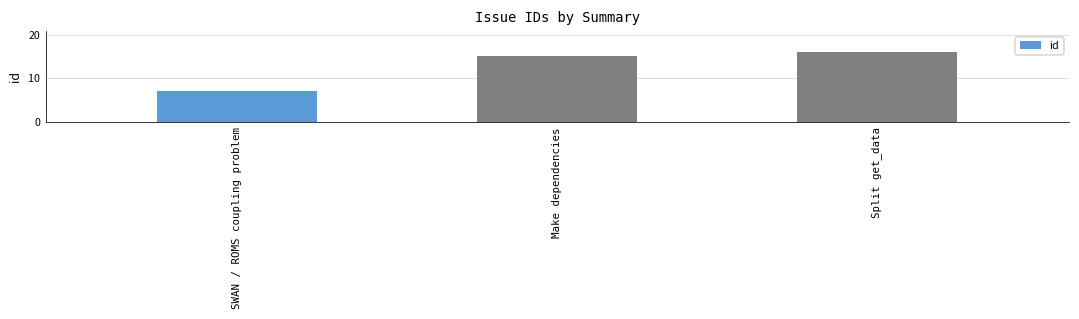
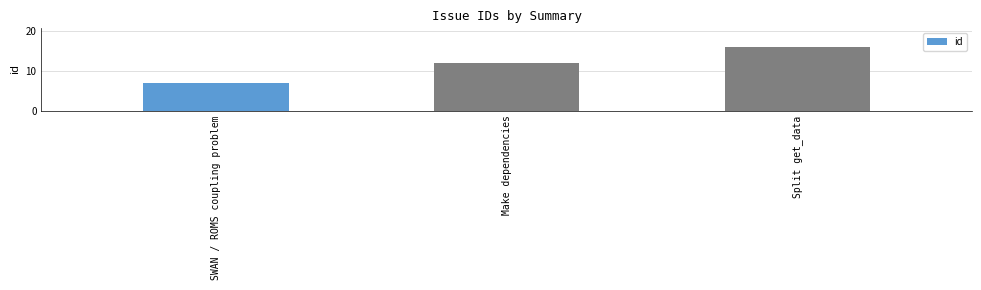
Make dependencies: 15 -> 12
